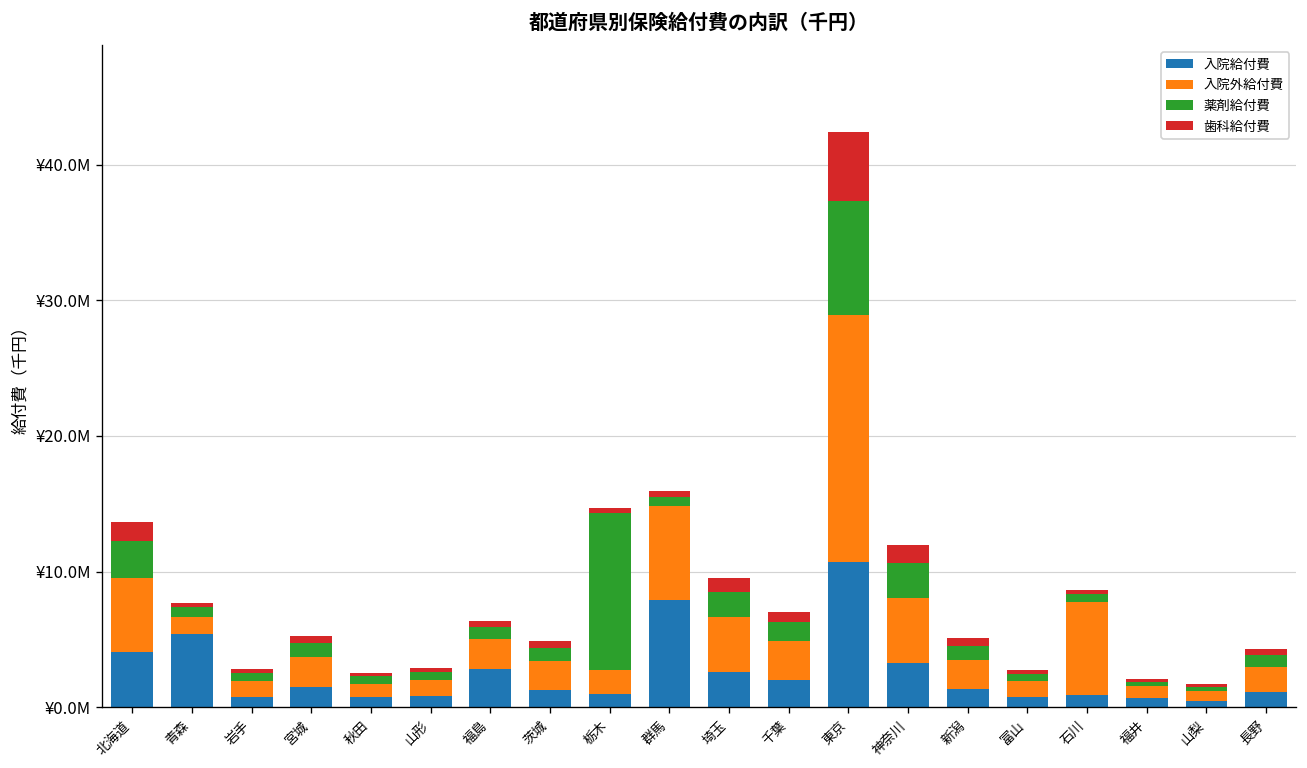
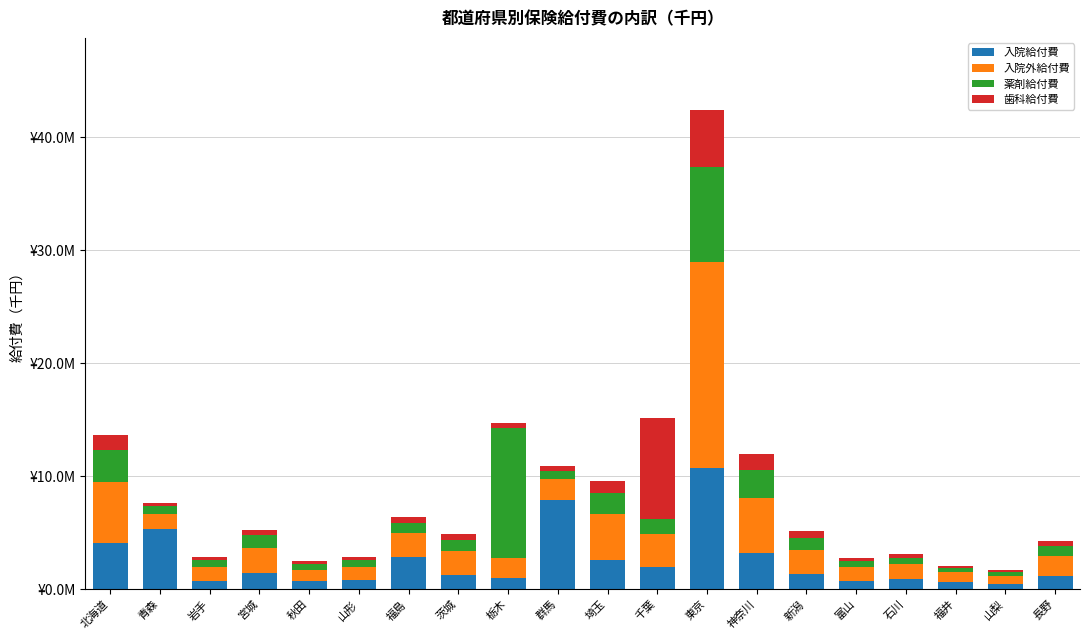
入院外給付費, 群馬: ¥6900000 -> ¥1900000
歯科給付費, 千葉: ¥800000 -> ¥8900000
入院外給付費, 石川: ¥6900000 -> ¥1300000
